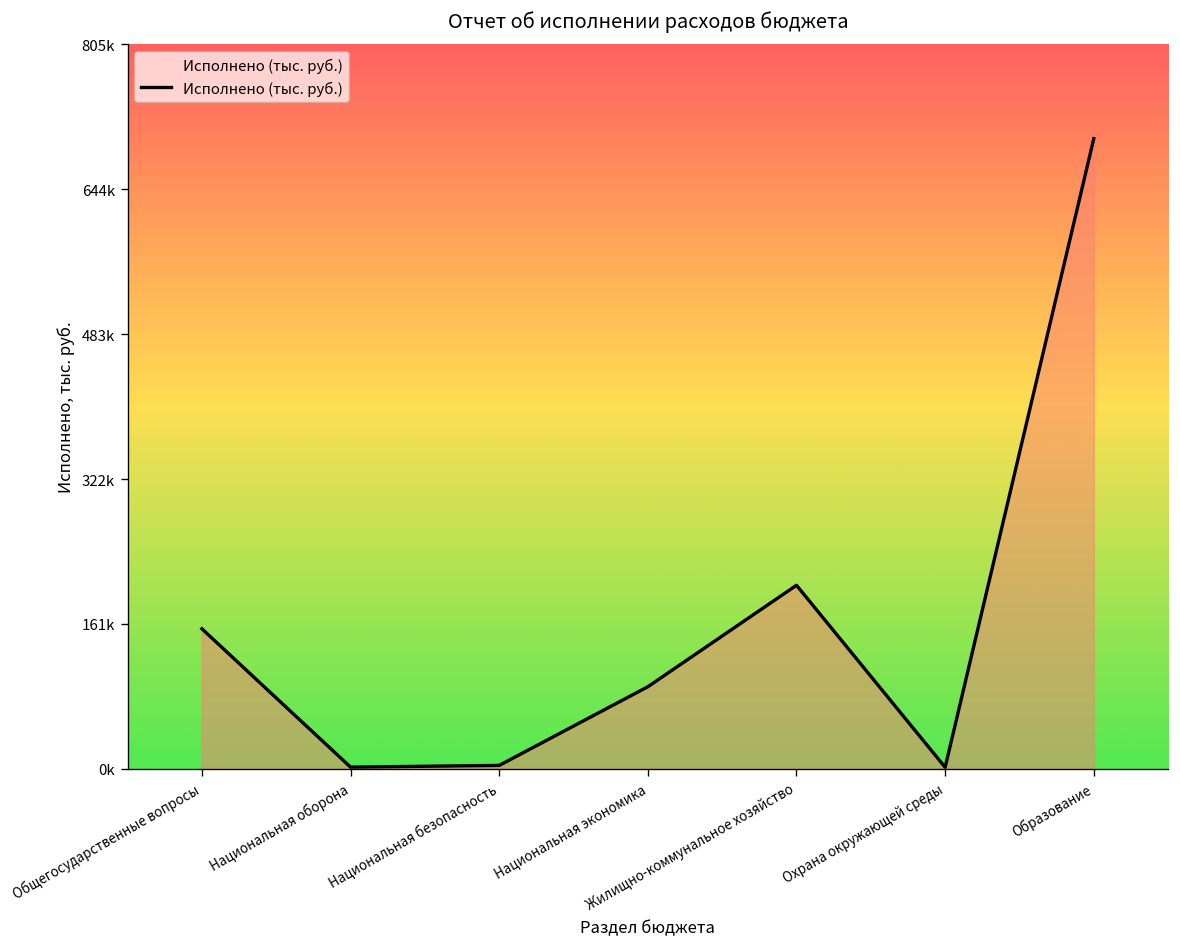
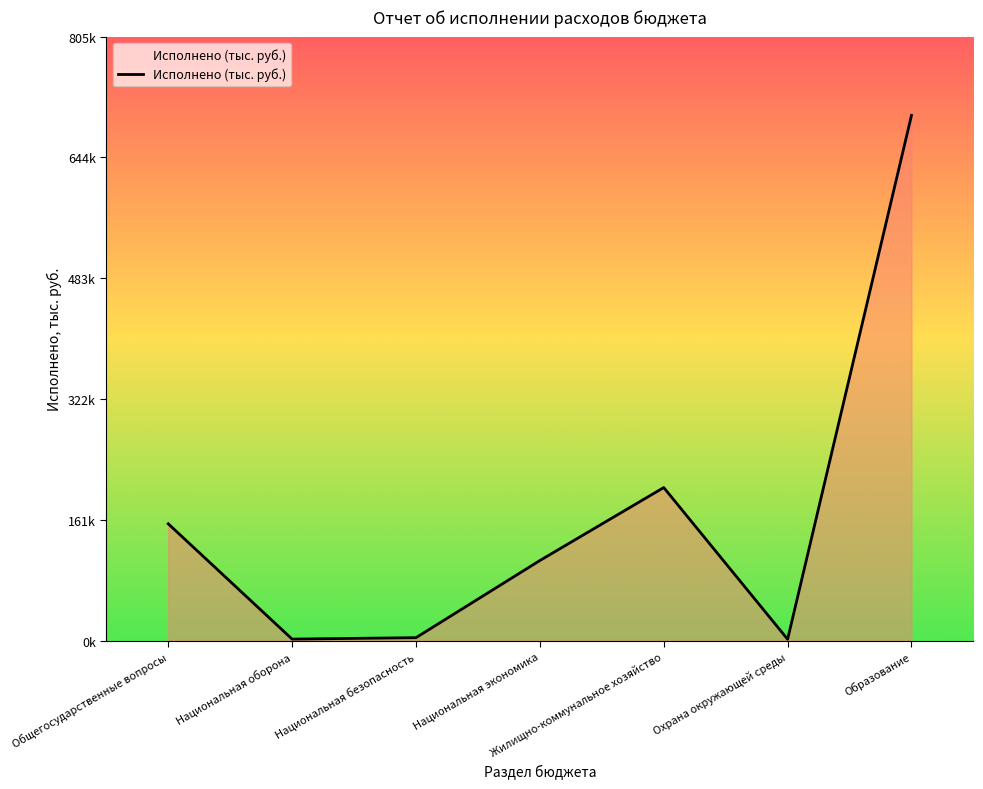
Национальная экономика: 90000 -> 110000
